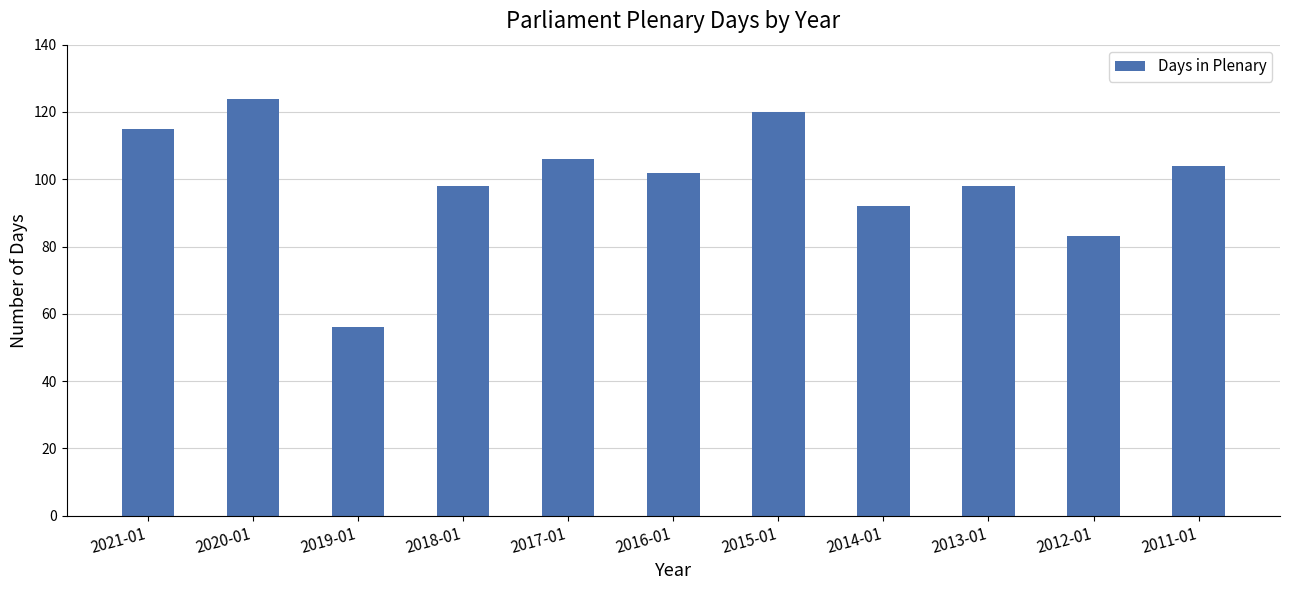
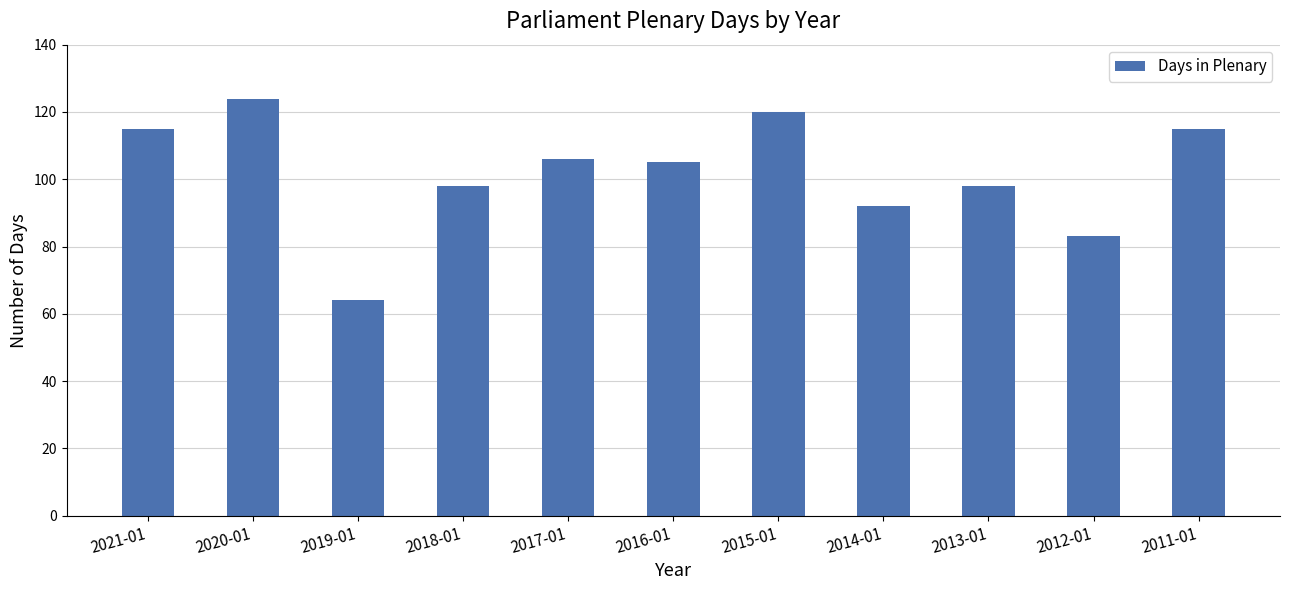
2019-01: 56 -> 64
2016-01: 102 -> 105
2011-01: 104 -> 115
